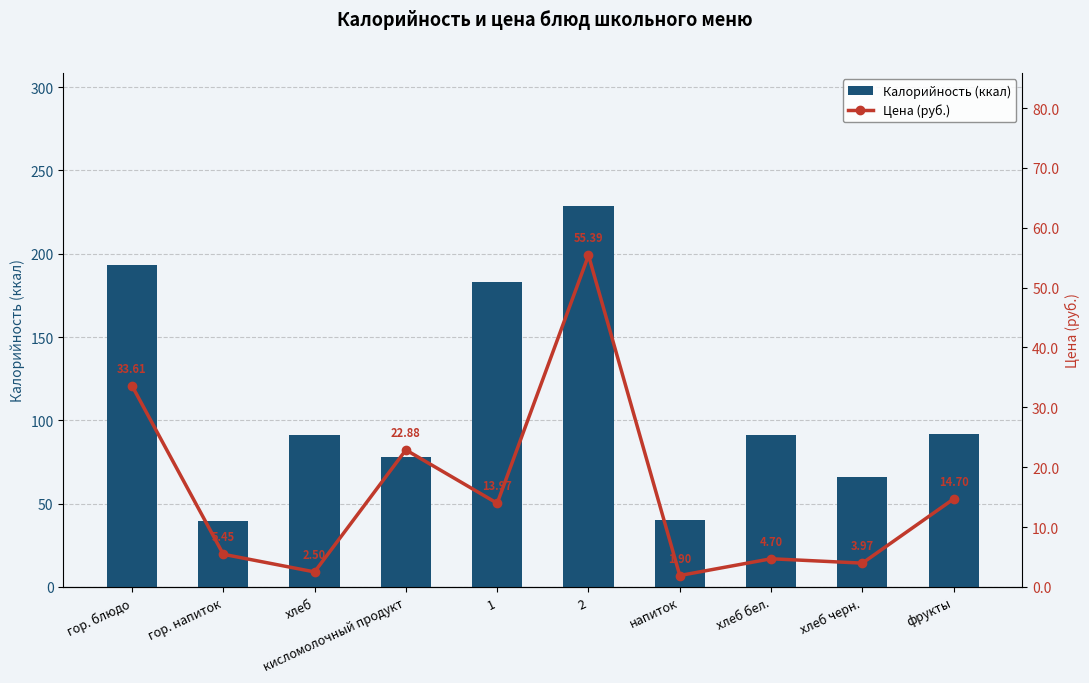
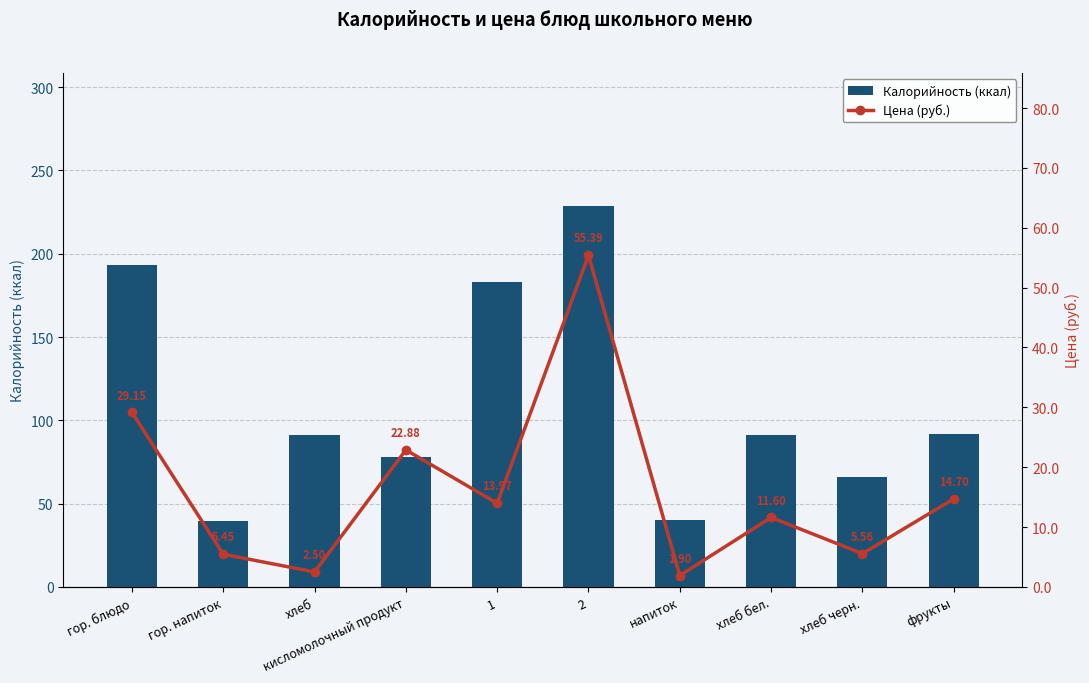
Цена (руб.), гор. блюдо: 33.61 -> 29.15
Цена (руб.), хлеб бел.: 4.70 -> 11.60
Цена (руб.), хлеб черн.: 3.97 -> 5.56
